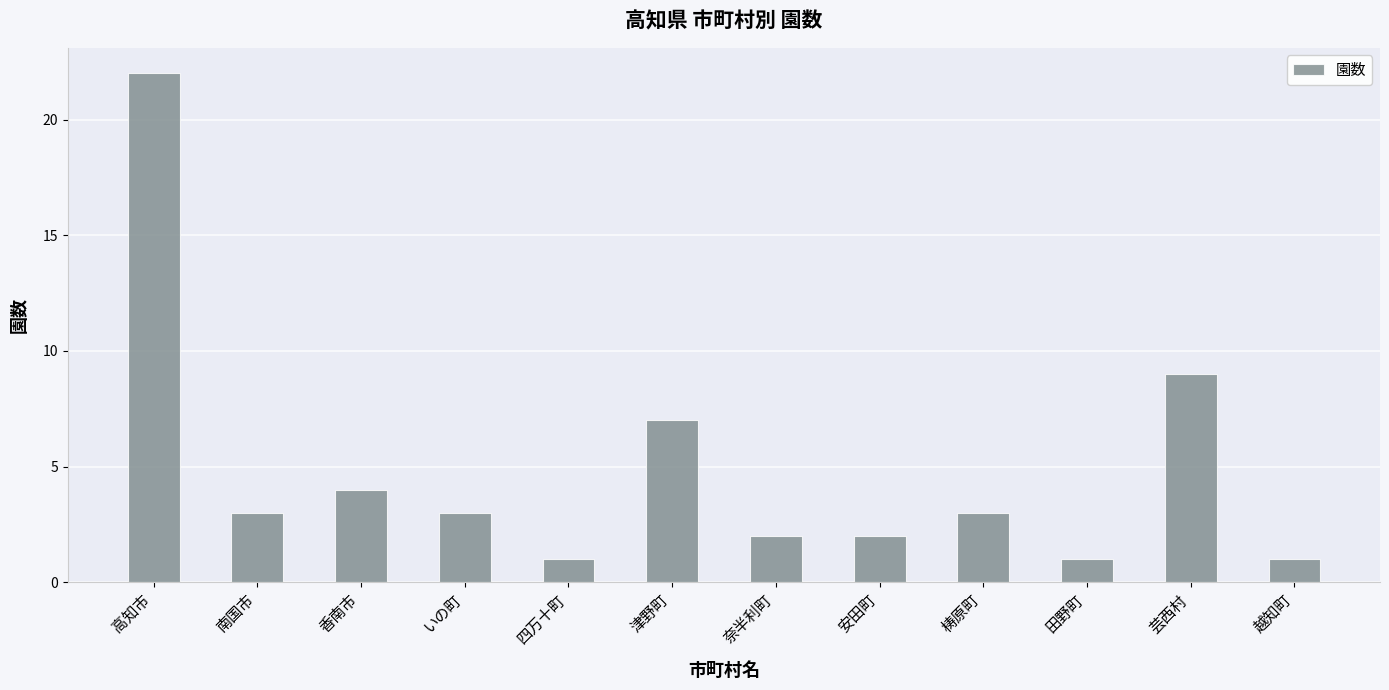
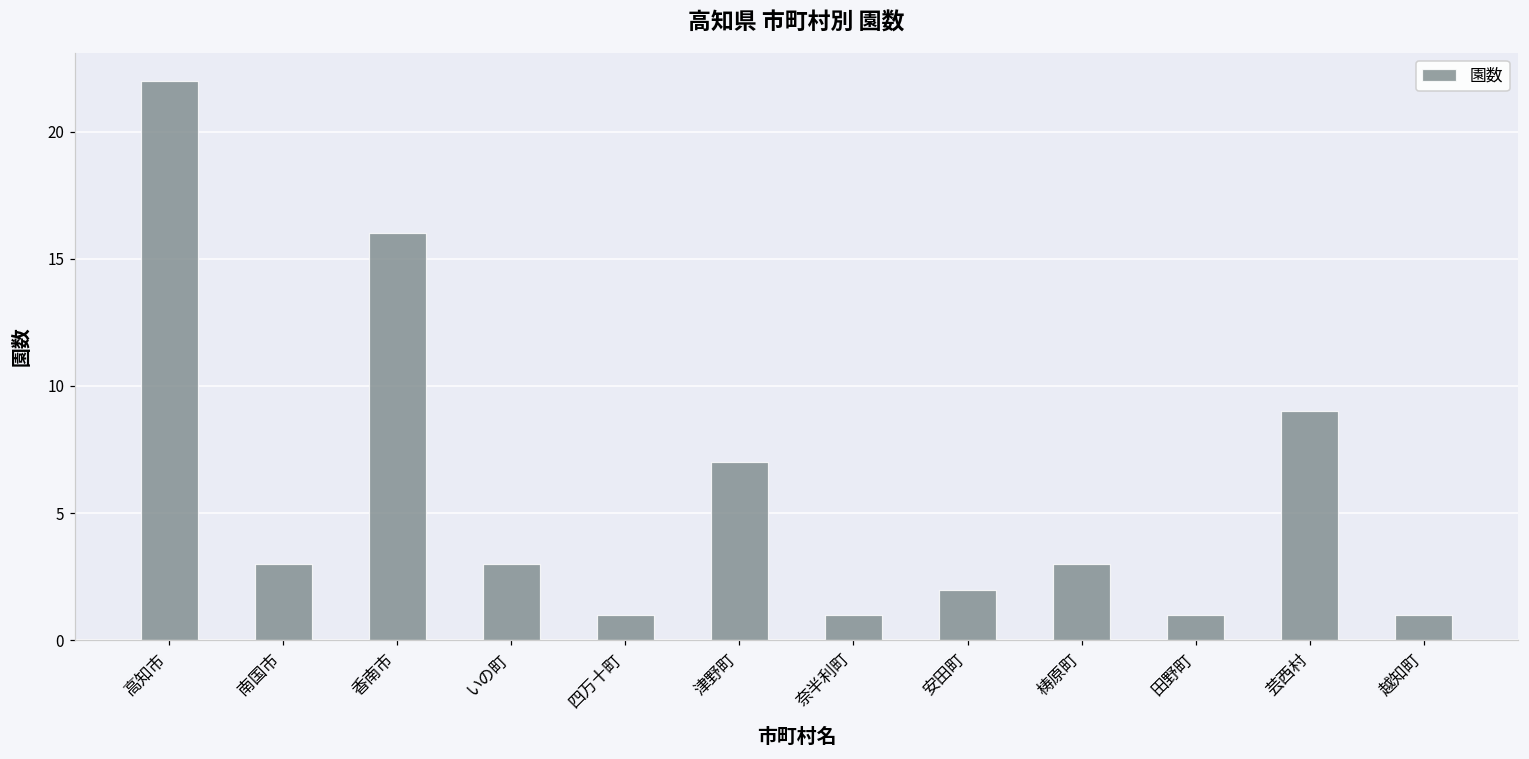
香南市: 4 -> 16
奈半利町: 2 -> 1
